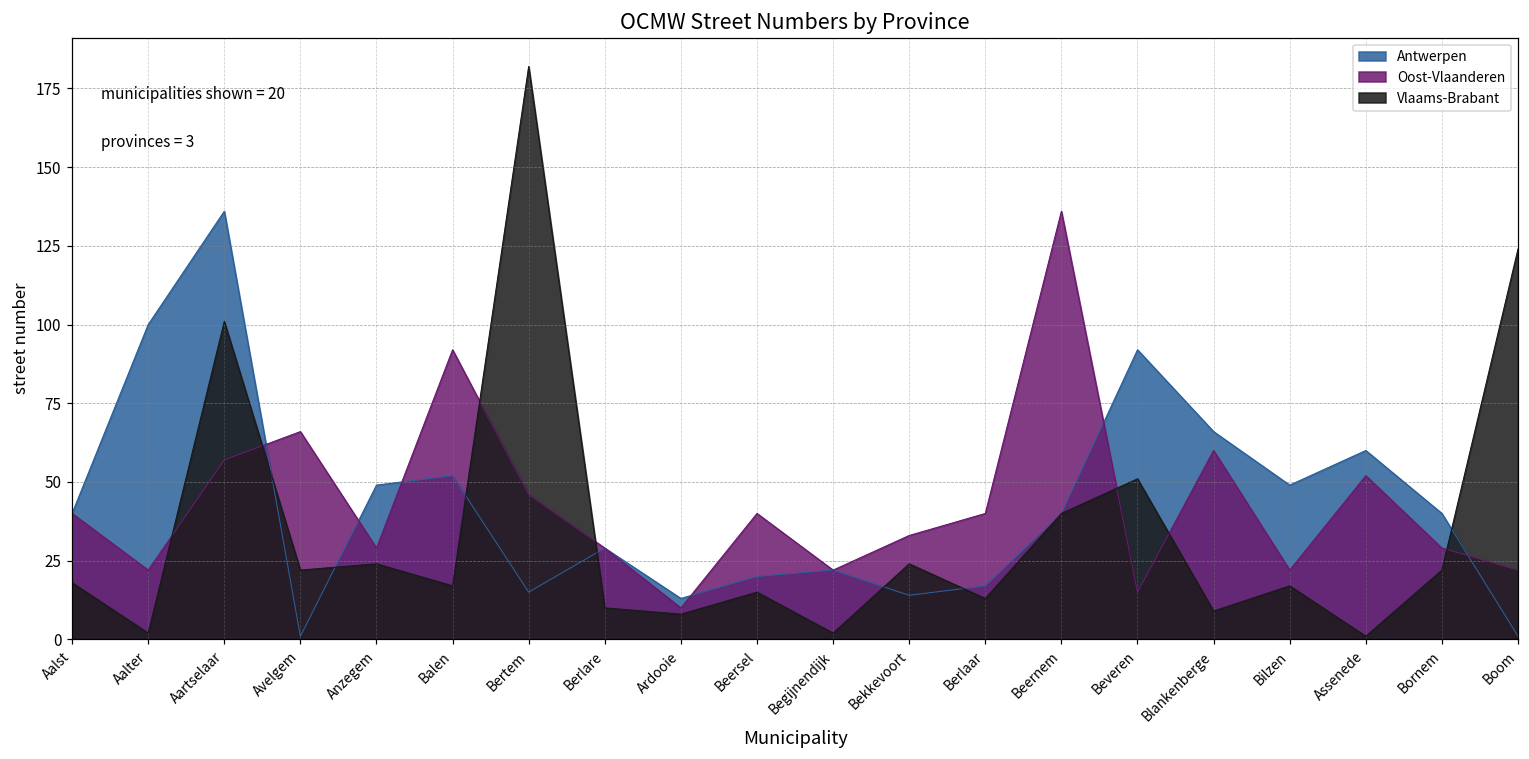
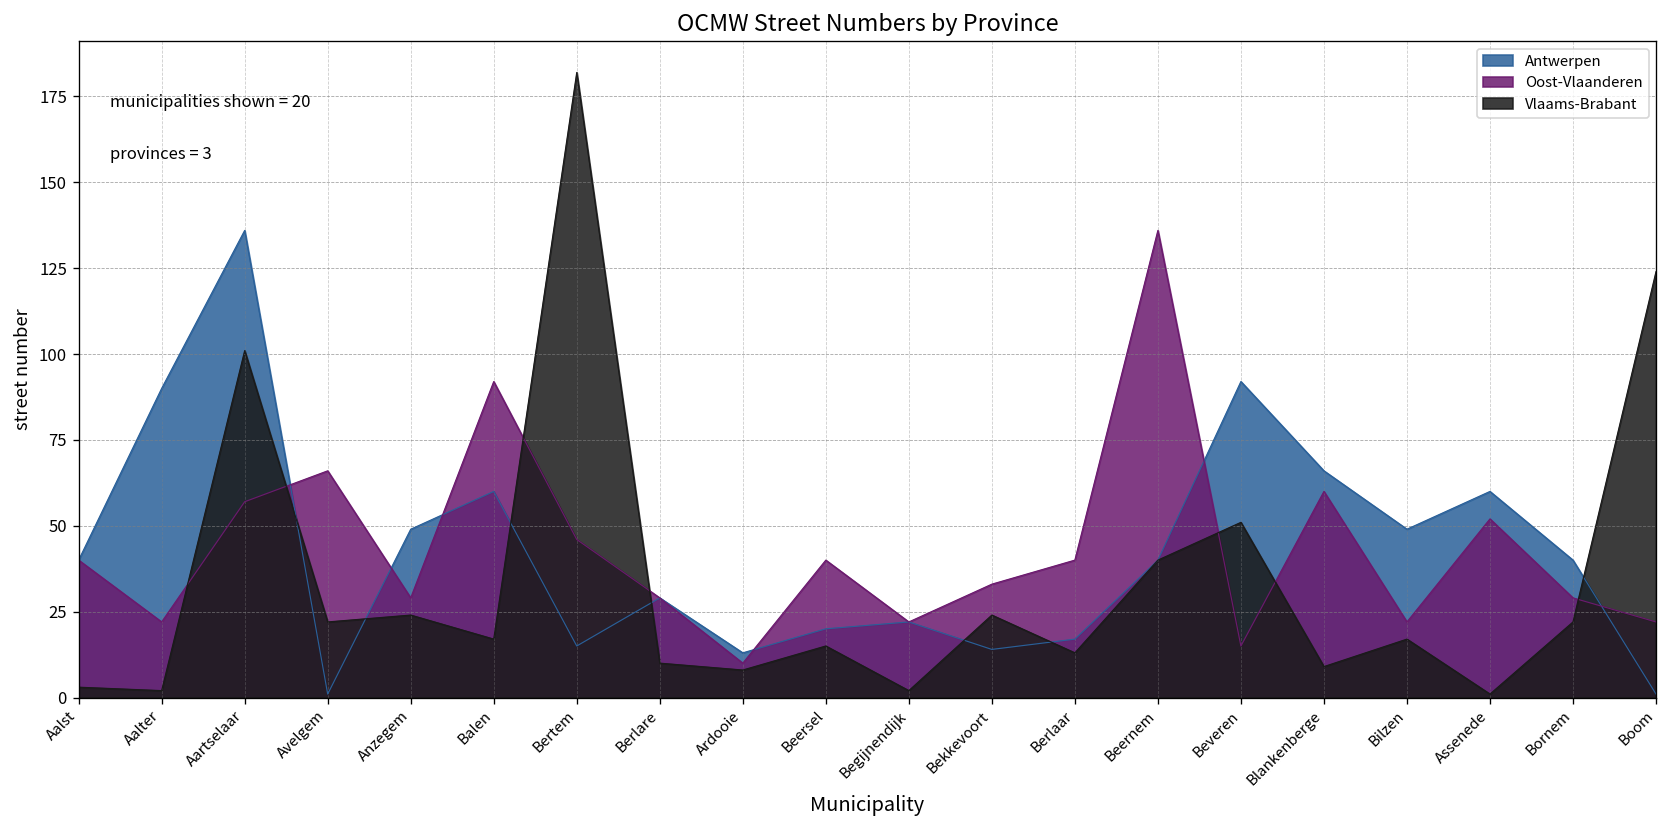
Vlaams-Brabant, Aalst: 18 -> 3
Antwerpen, Aalter: 100 -> 90
Antwerpen, Balen: 52 -> 60
